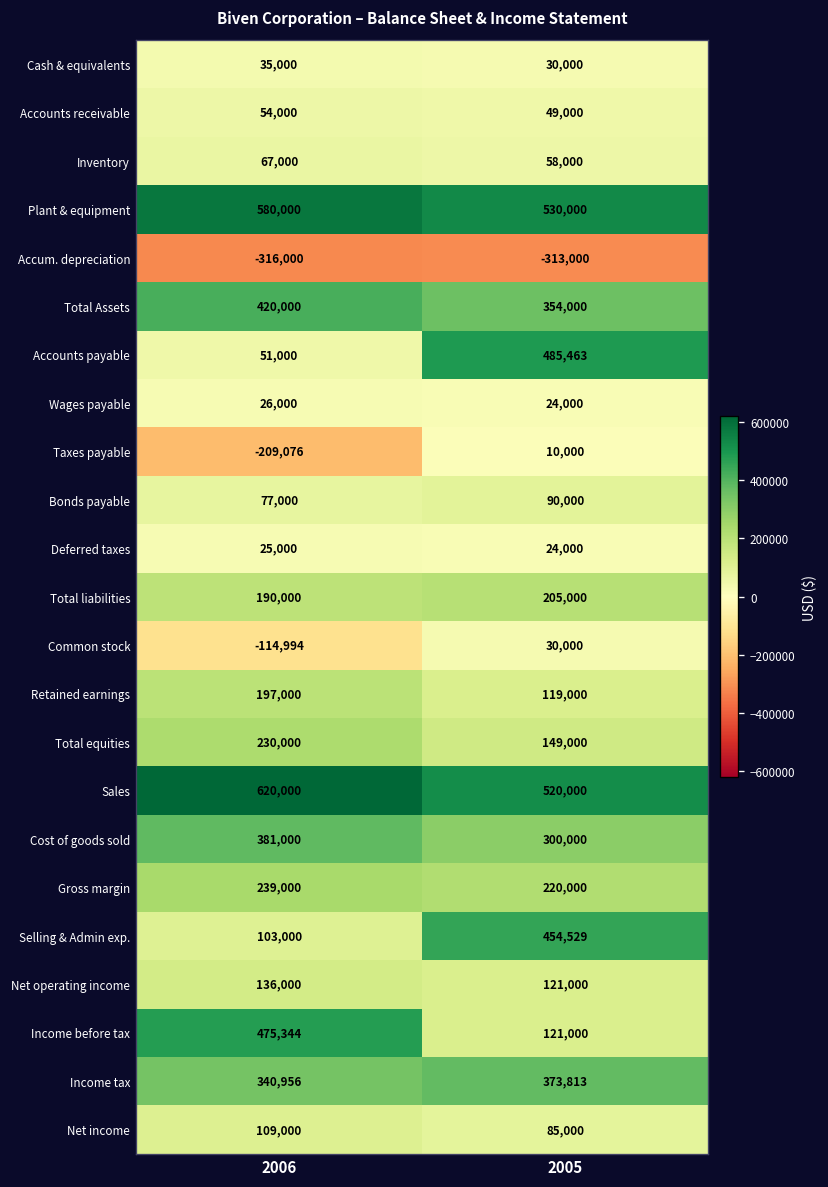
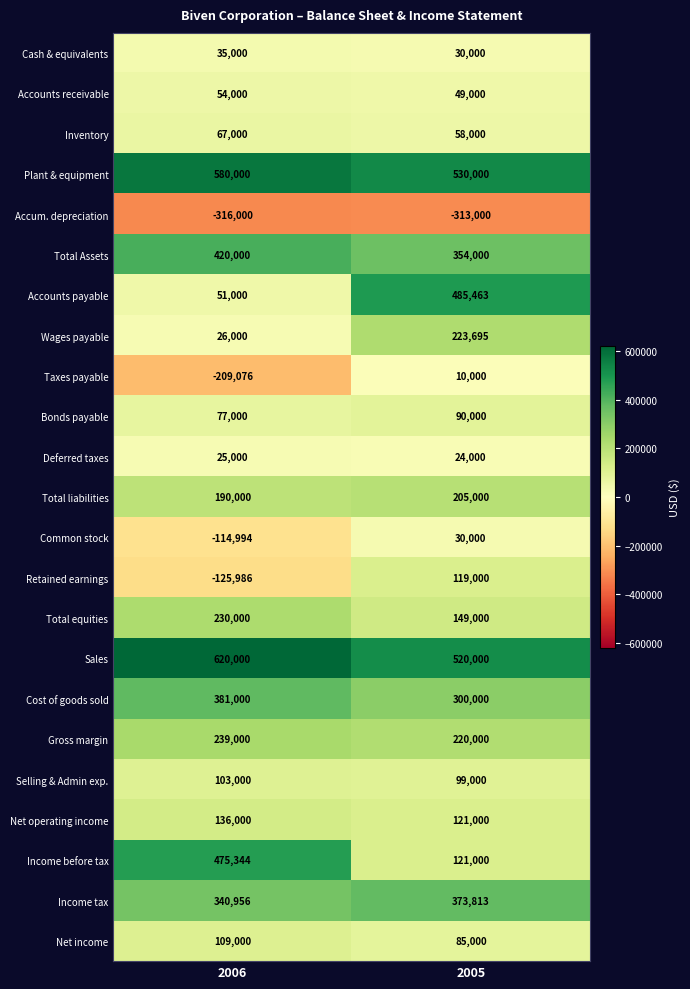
Wages payable, 2005: 24,000 -> 223,695
Retained earnings, 2006: 197,000 -> -125,986
Selling & Admin exp., 2005: 454,529 -> 99,000
